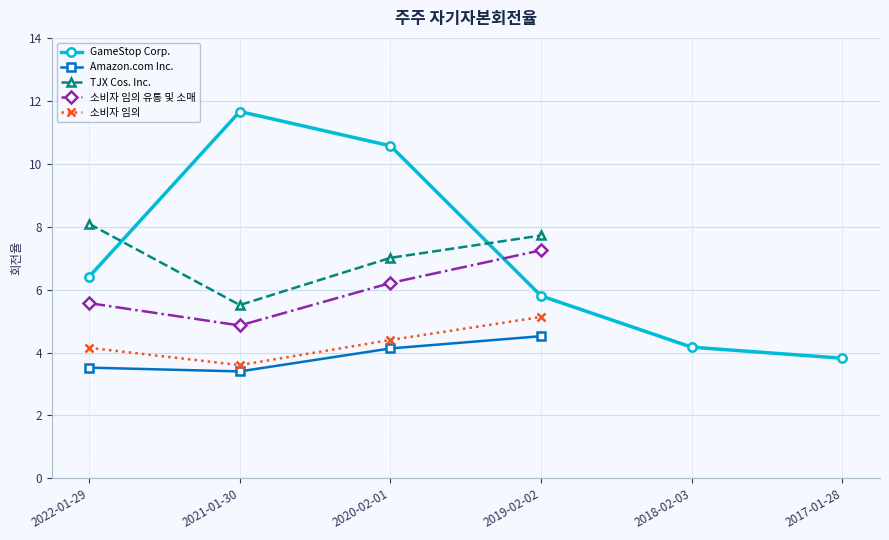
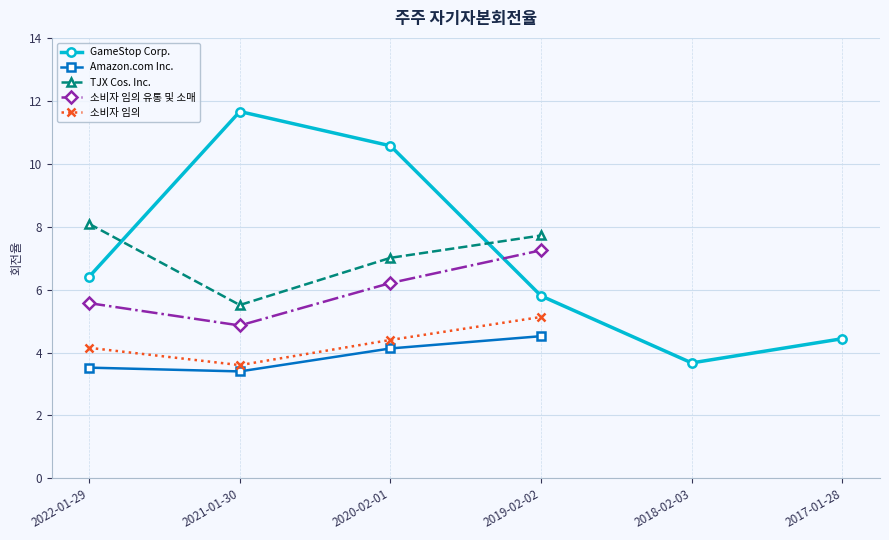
GameStop Corp., 2018-02-03: 4.2 -> 3.7
GameStop Corp., 2017-01-28: 3.8 -> 4.4
